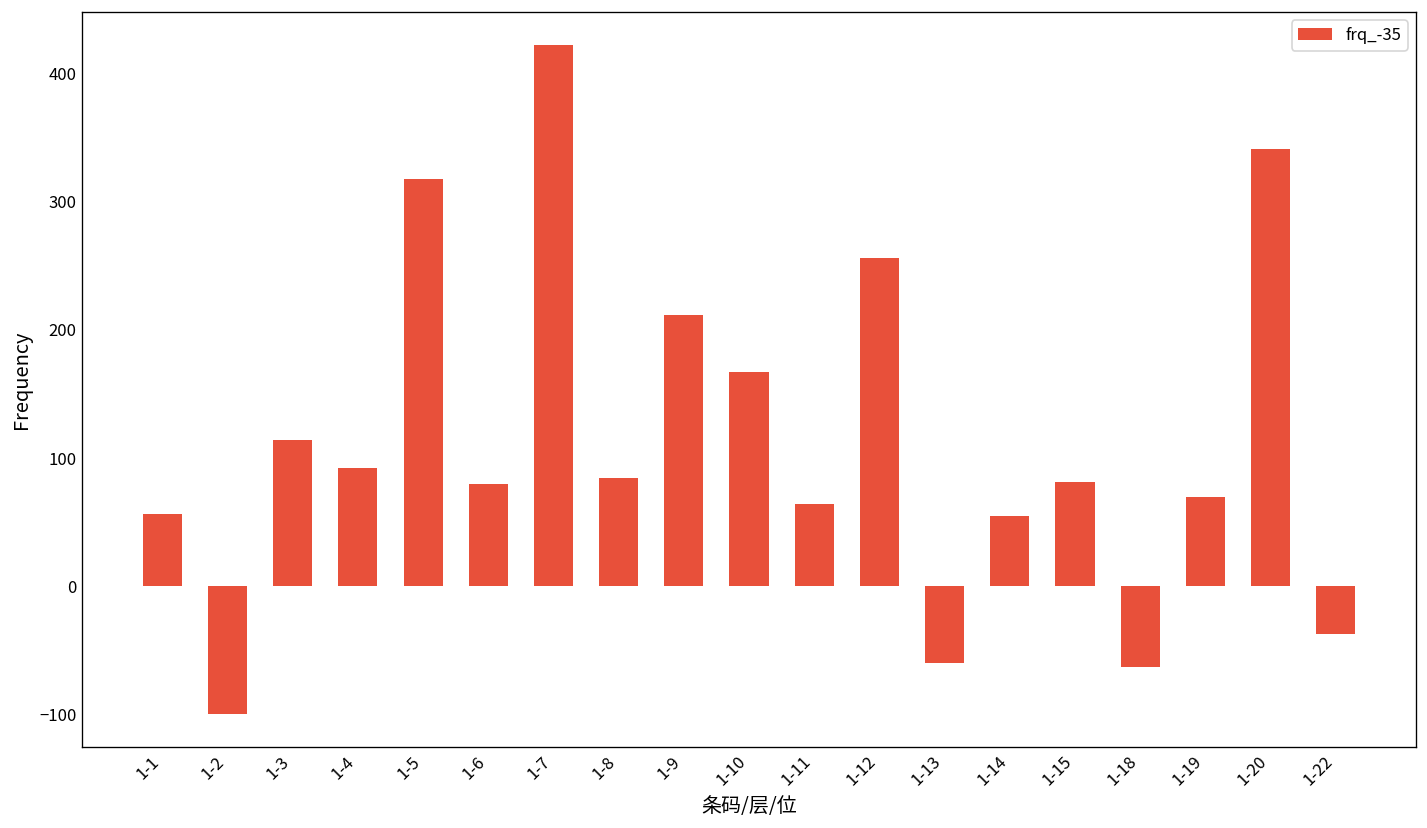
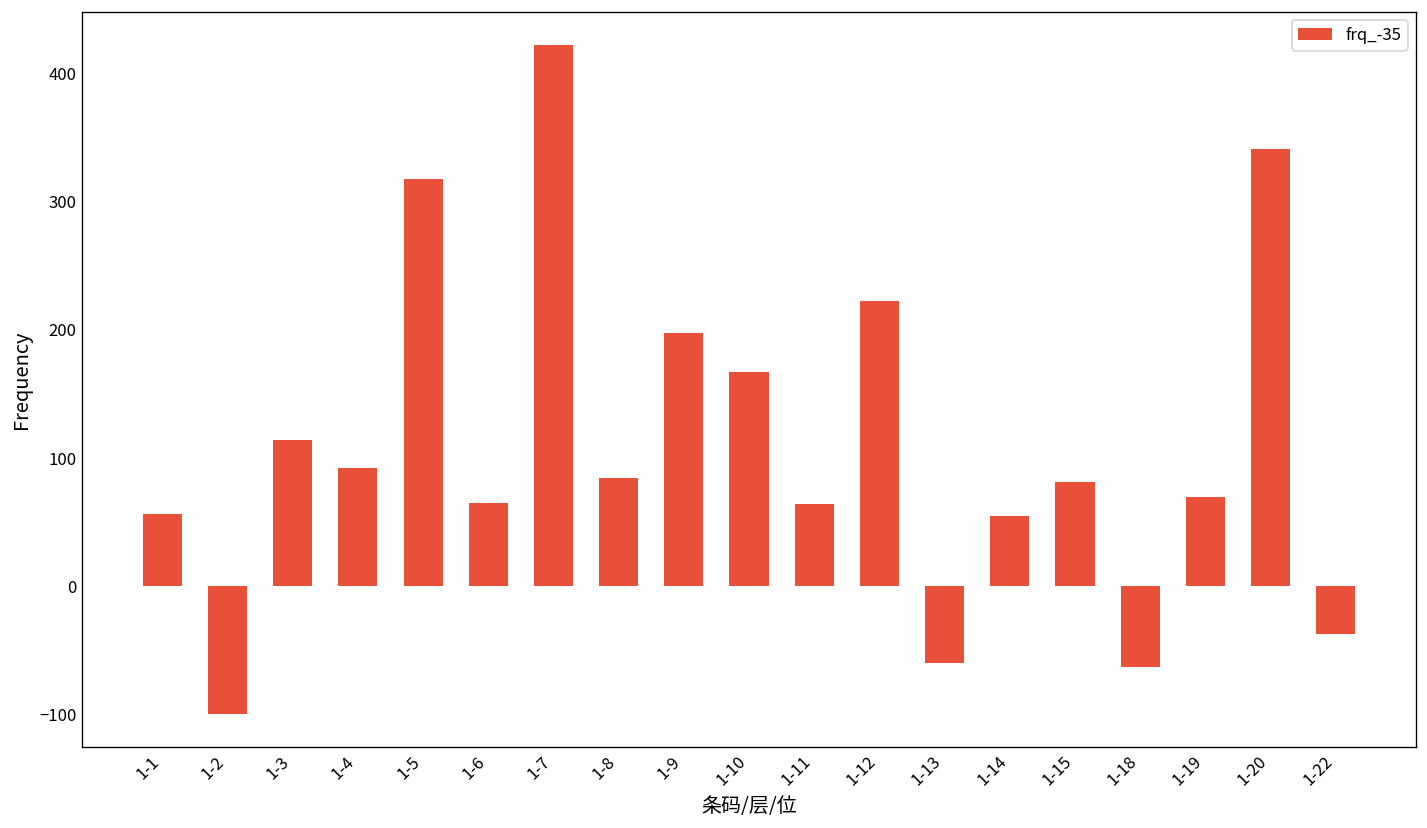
1-6: 80 -> 65
1-9: 212 -> 198
1-12: 256 -> 223
